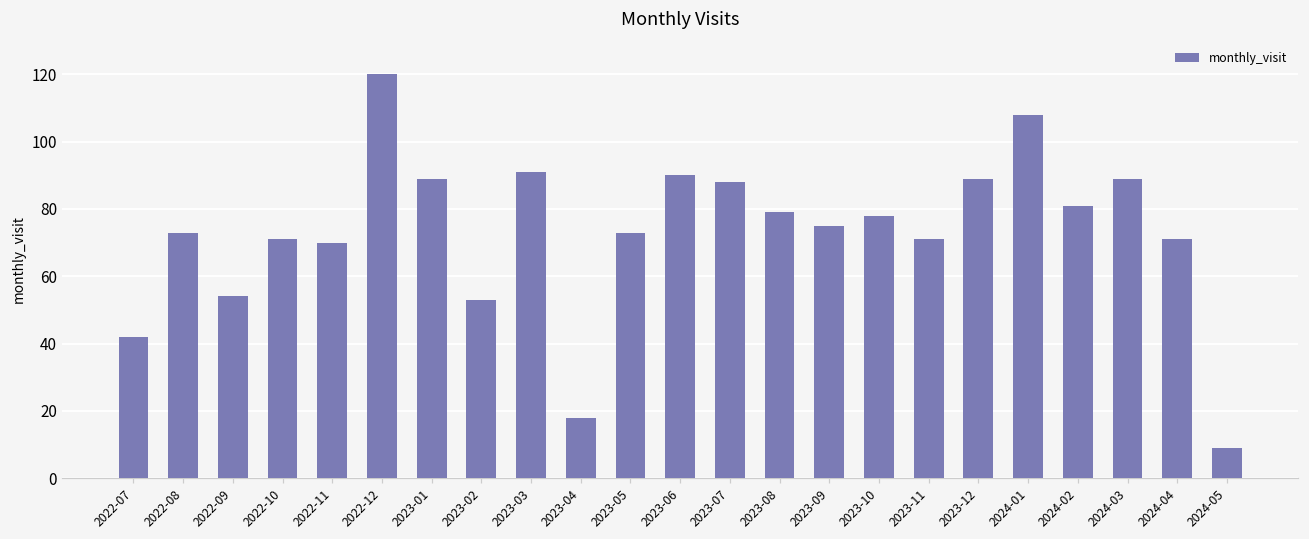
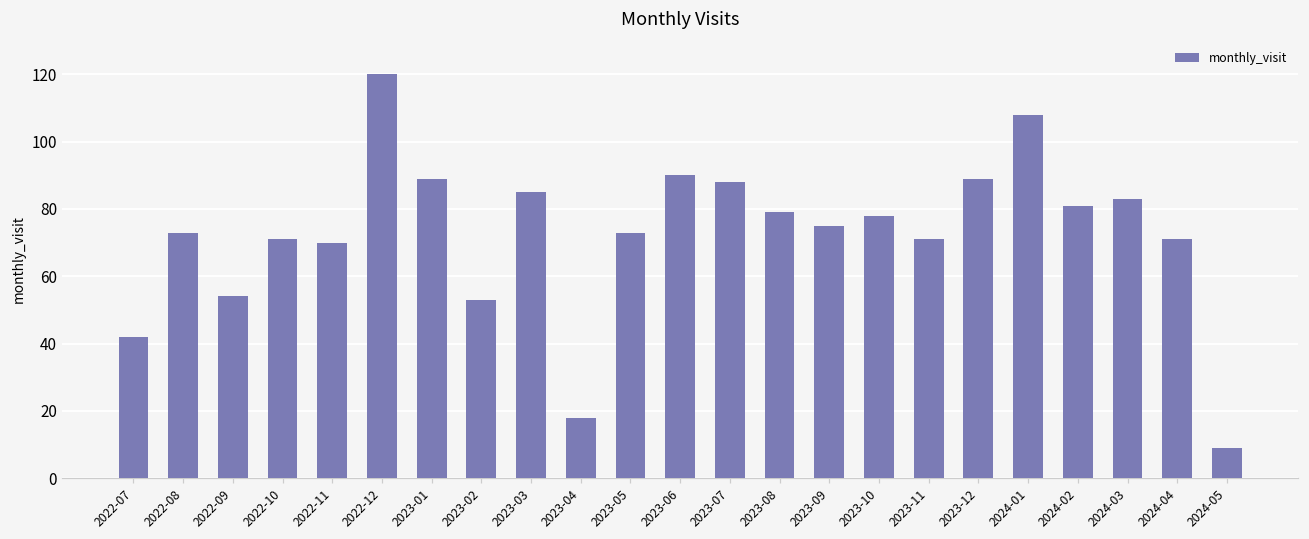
2023-03: 91 -> 85
2024-03: 89 -> 83
